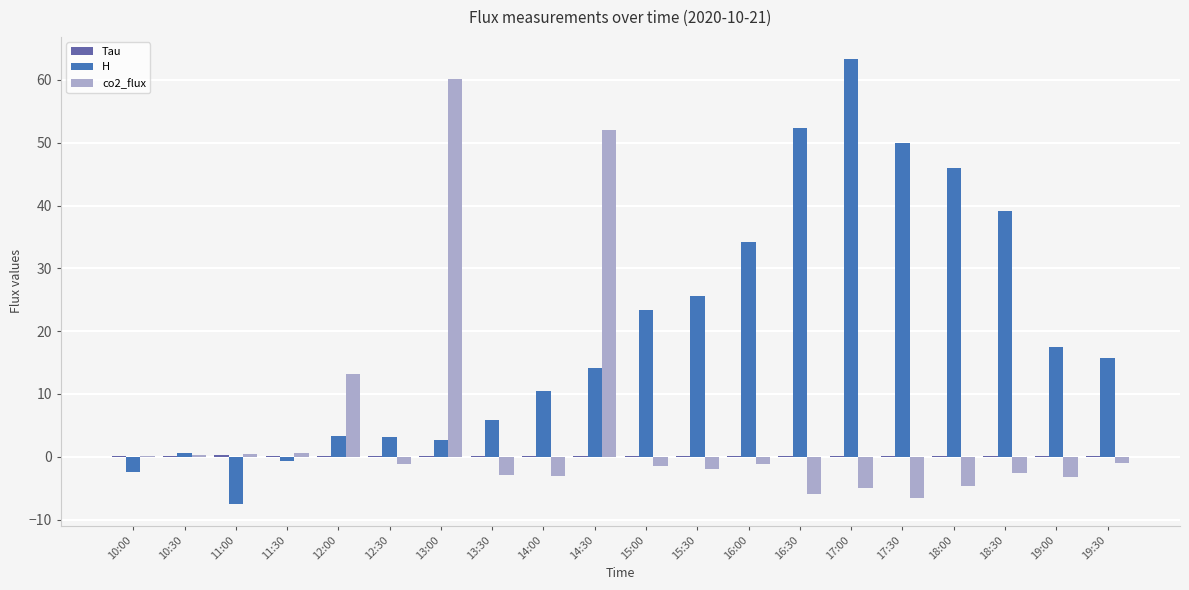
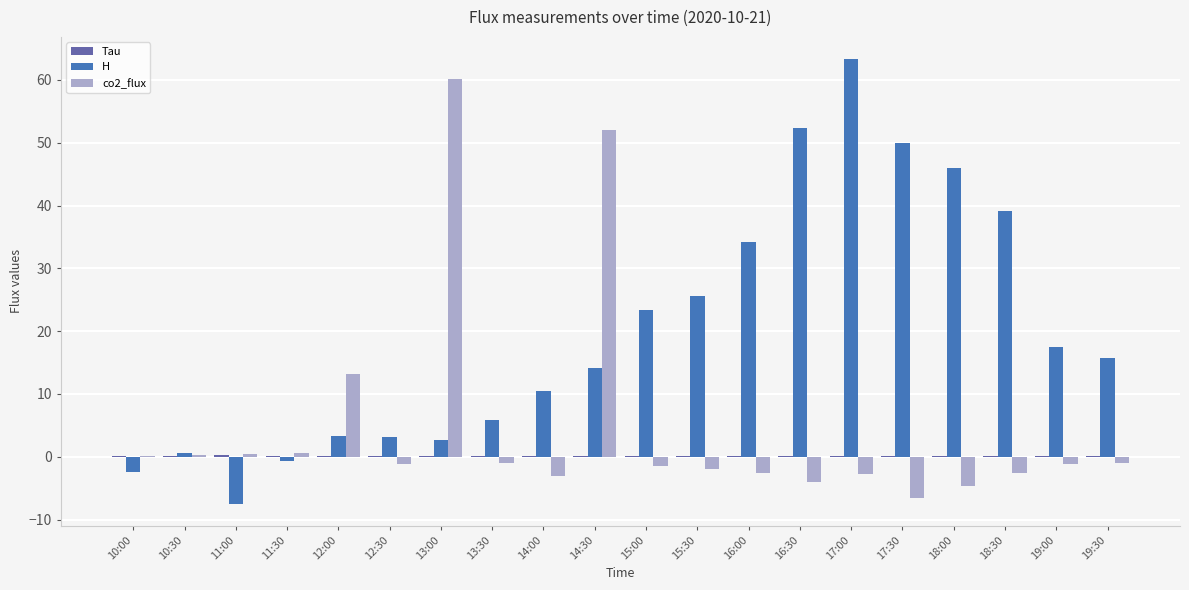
co2_flux, 13:30: -3 -> -1
co2_flux, 16:00: -1 -> -3
co2_flux, 16:30: -6 -> -4
co2_flux, 17:00: -5 -> -3
co2_flux, 19:00: -3 -> -1
